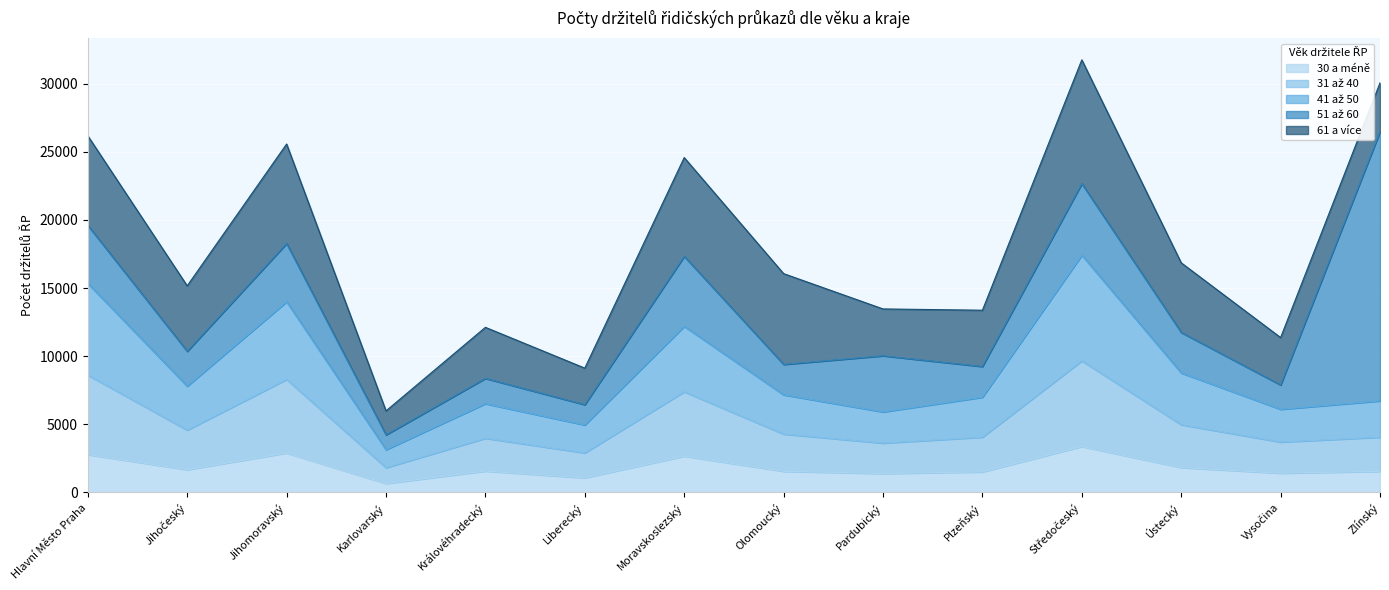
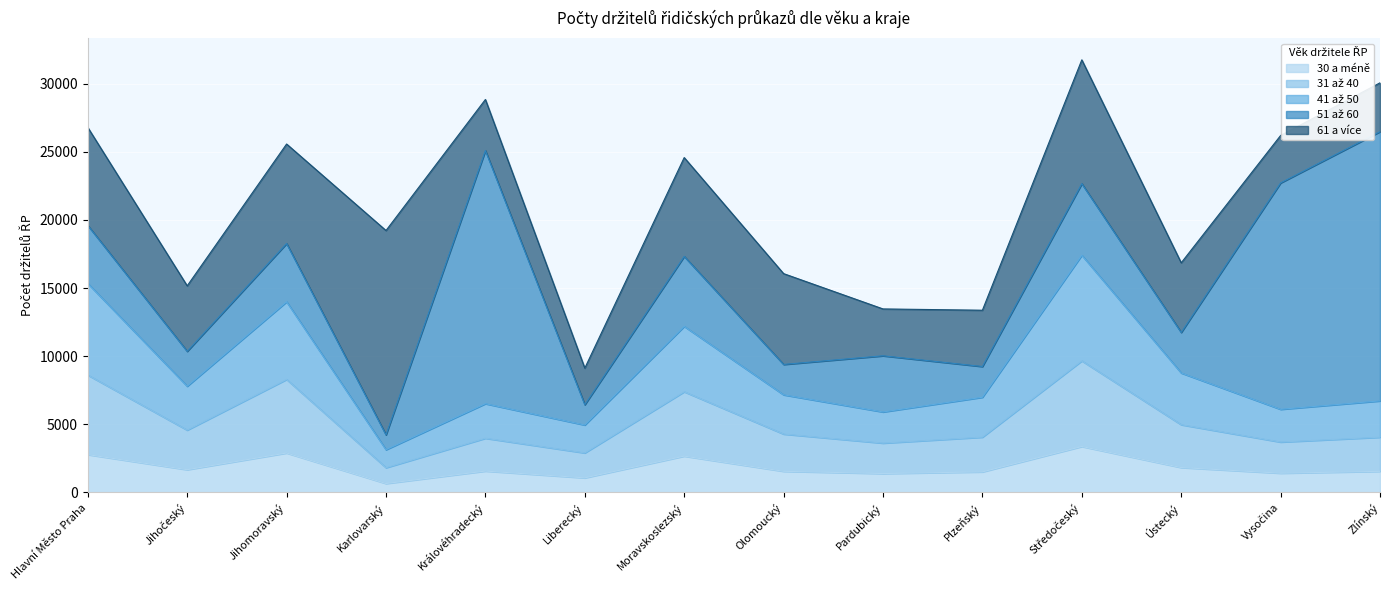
61 a více, Hlavní Město Praha: 6600 -> 7200
61 a více, Karlovarský: 1800 -> 15000
51 až 60, Královéhradecký: 1900 -> 18600
51 až 60, Vysočina: 1800 -> 16600
